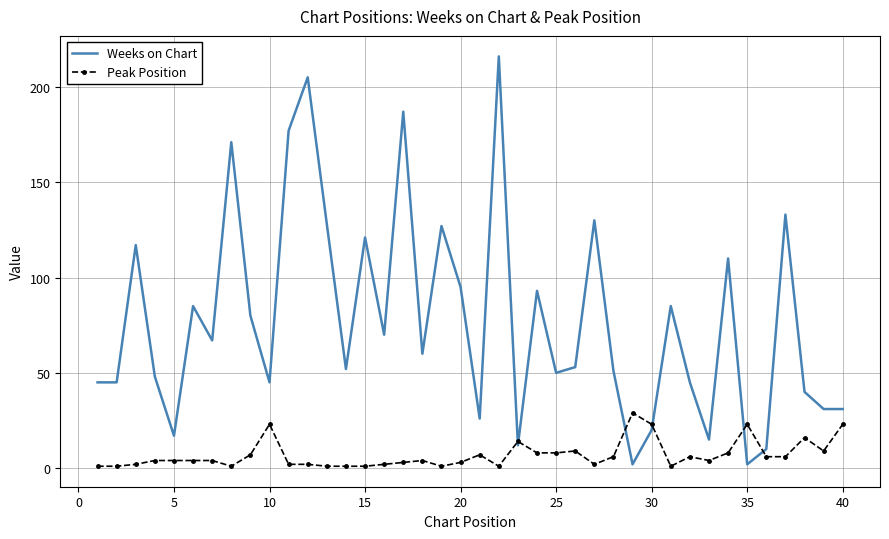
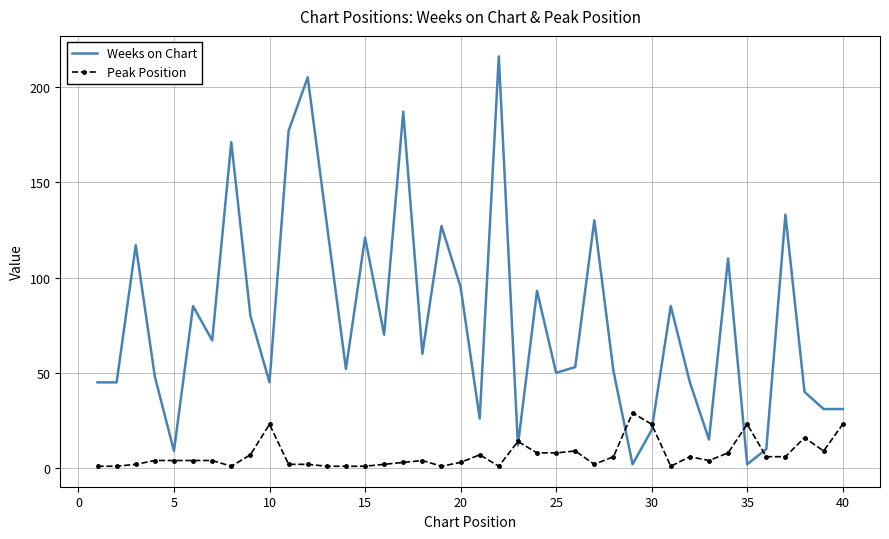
Weeks on Chart, 5: 17 -> 9
